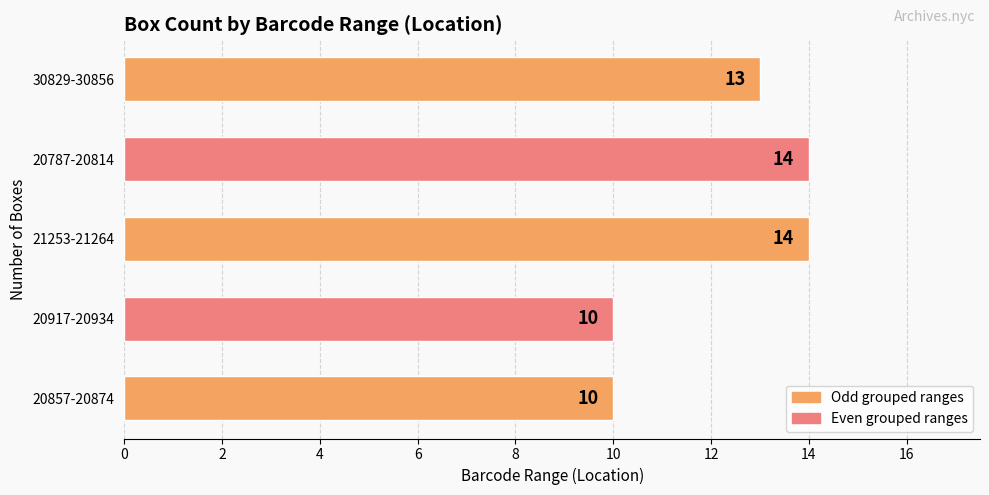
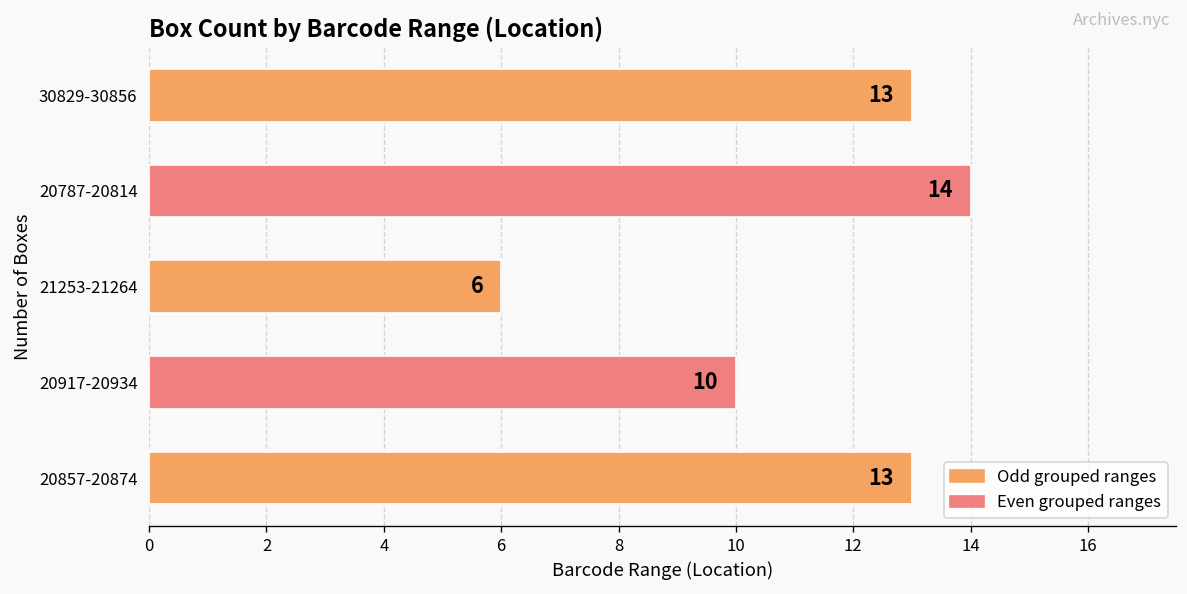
21253-21264: 14 -> 6
20857-20874: 10 -> 13
